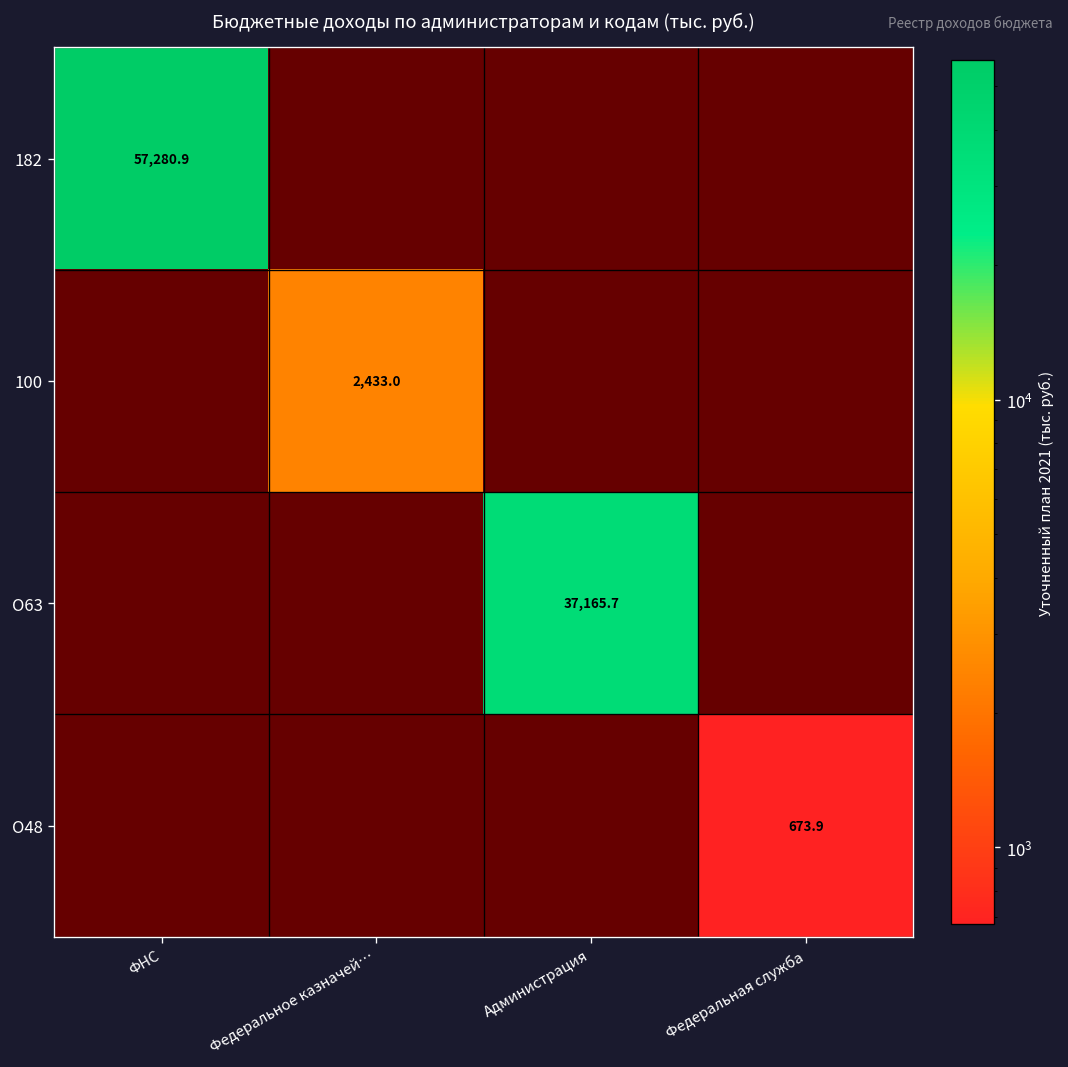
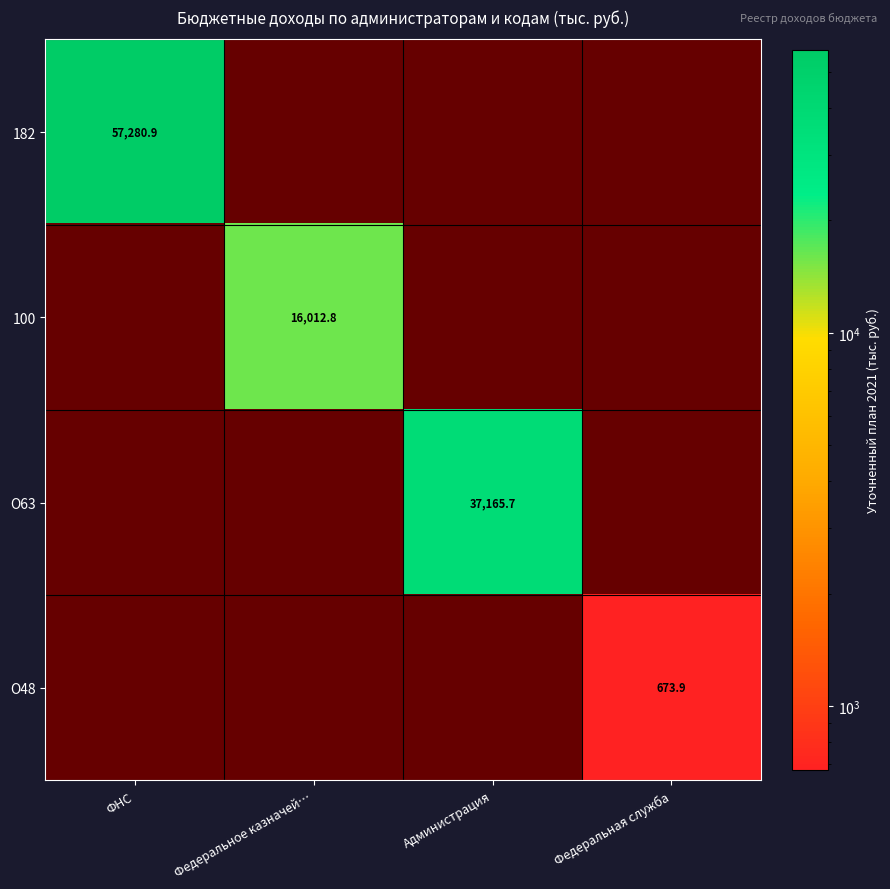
100, Федеральное казначей…: 2,433.0 -> 16,012.8
